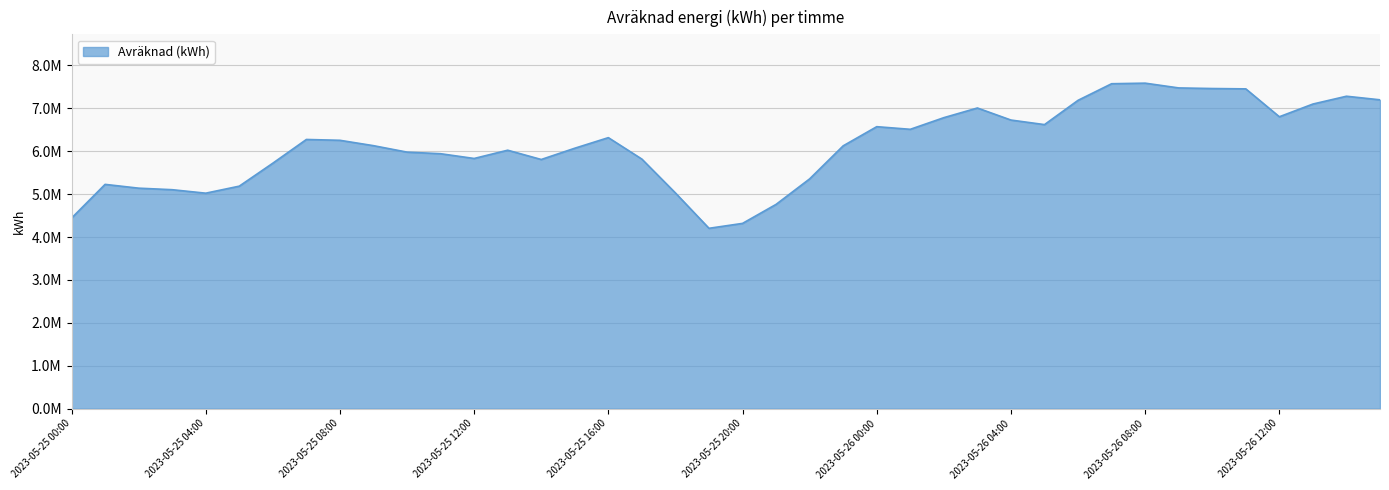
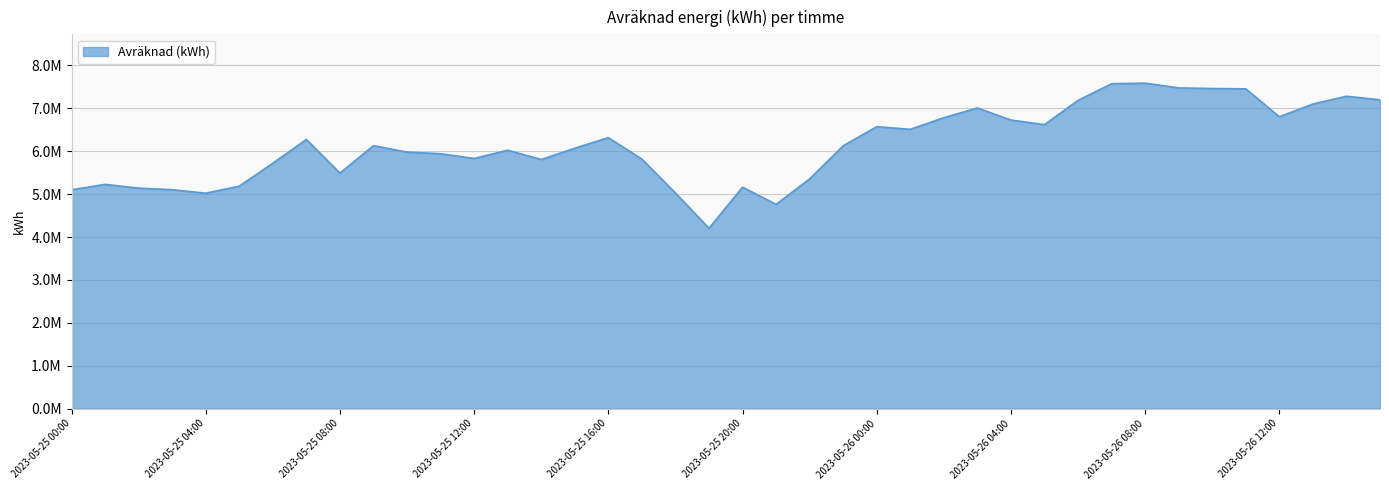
2023-05-25 00:00: 4400000 -> 5100000
2023-05-25 08:00: 6300000 -> 5500000
2023-05-25 20:00: 4300000 -> 5200000
